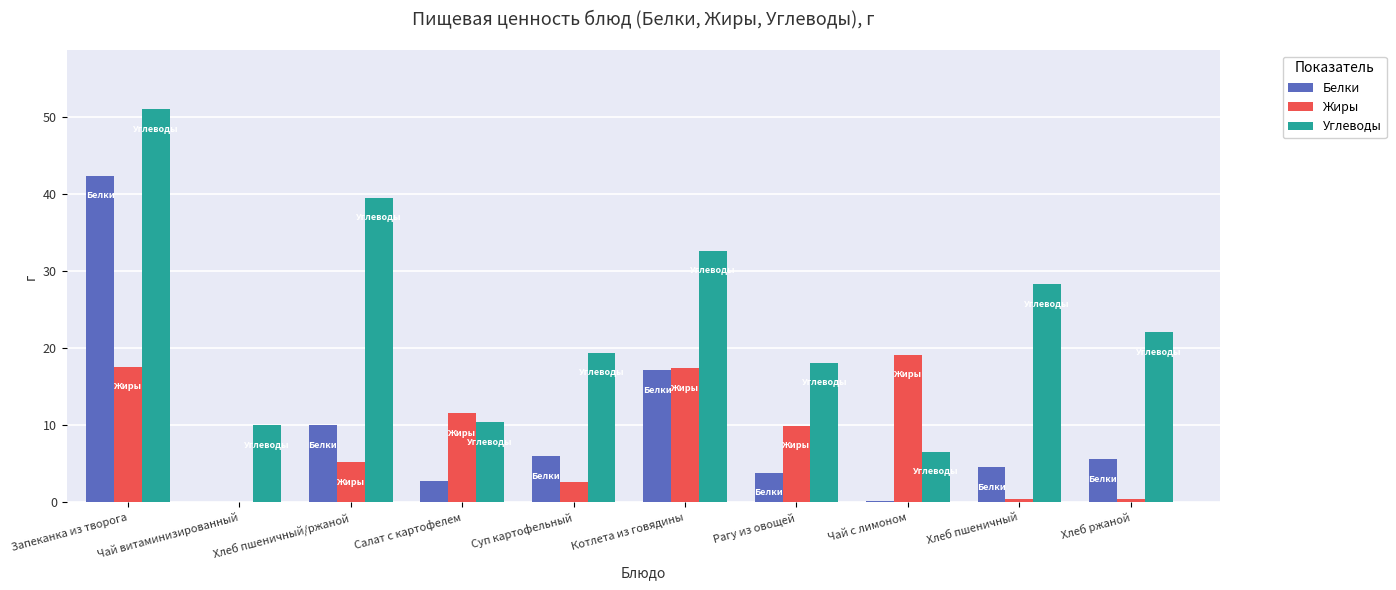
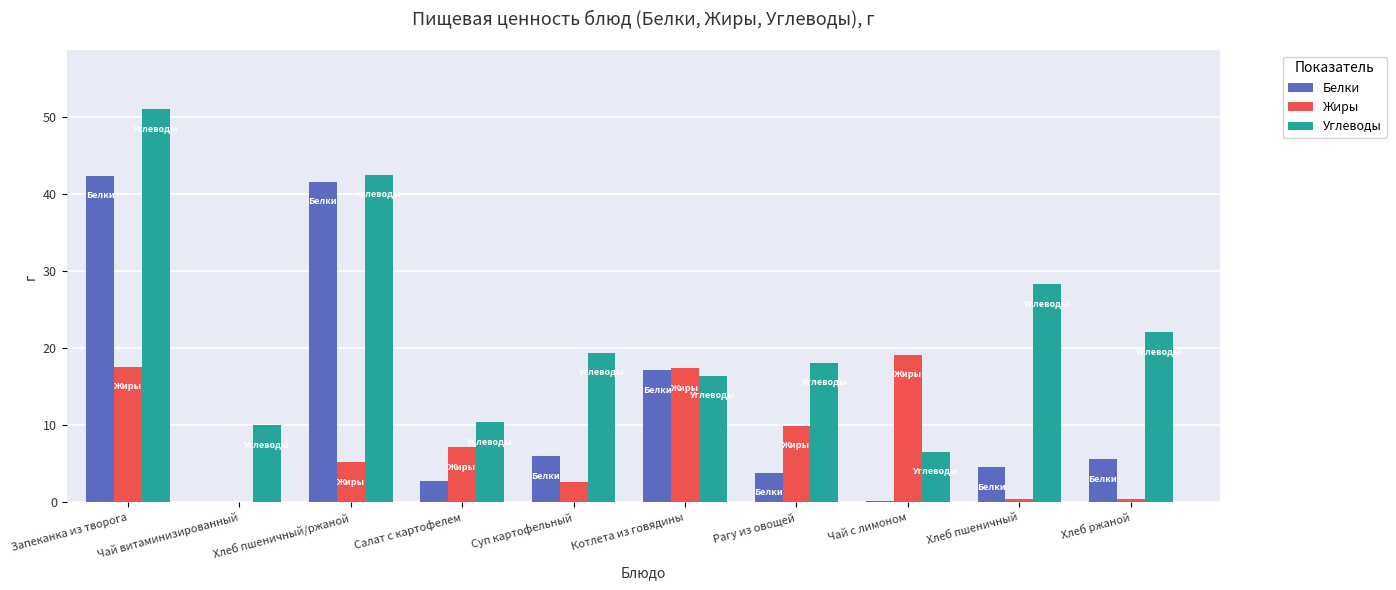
Белки, Хлеб пшеничный/ржаной: 10 -> 42
Углеводы, Хлеб пшеничный/ржаной: 40 -> 43
Жиры, Салат с картофелем: 12 -> 7
Углеводы, Котлета из говядины: 33 -> 16
